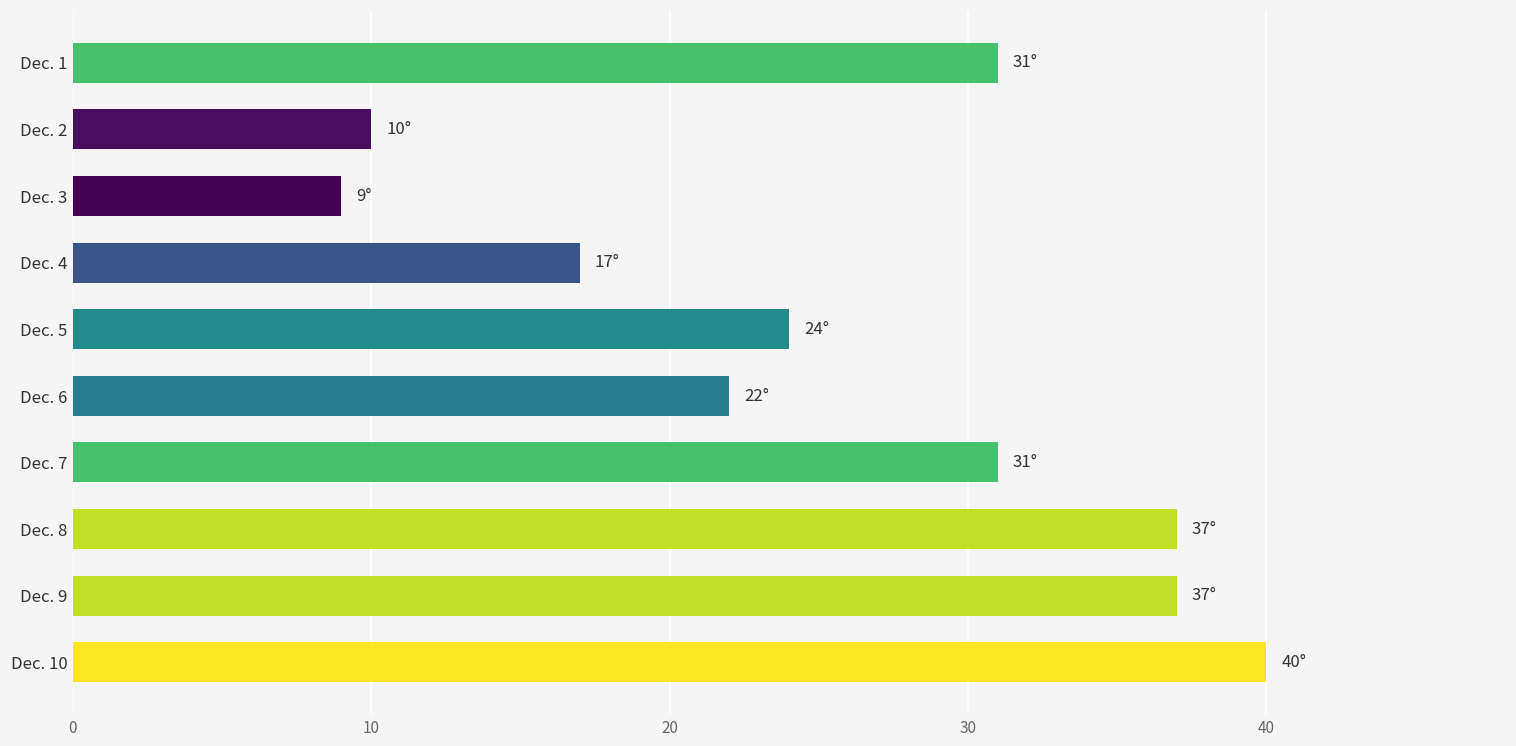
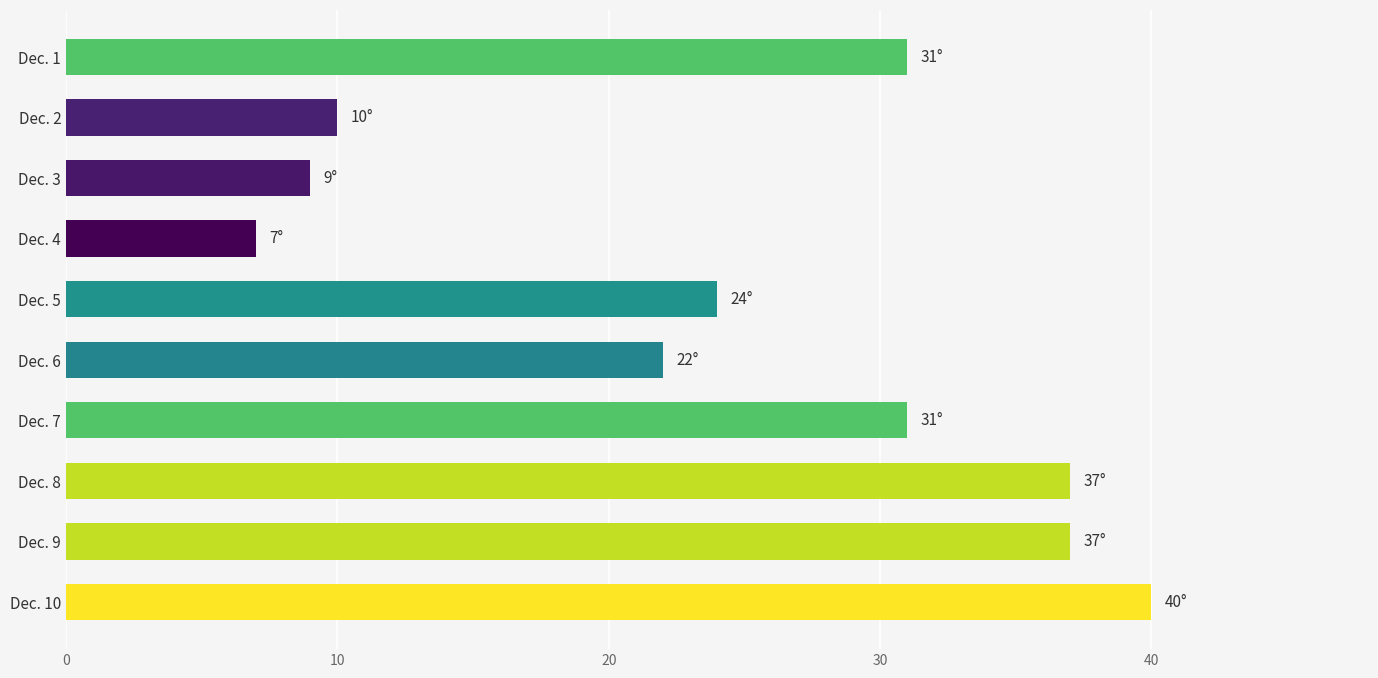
Dec. 4: 17° -> 7°
